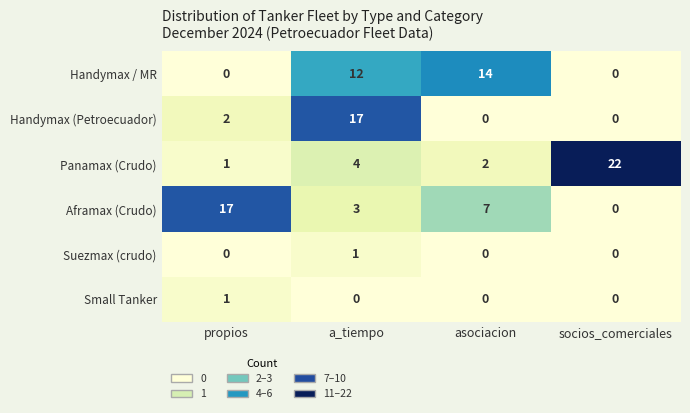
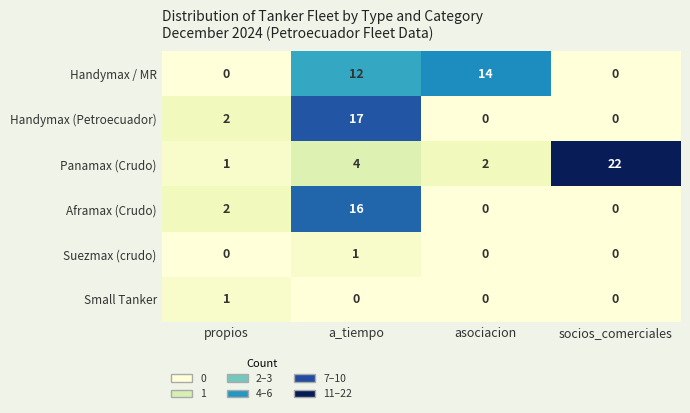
Aframax (Crudo), propios: 17 -> 2
Aframax (Crudo), a_tiempo: 3 -> 16
Aframax (Crudo), asociacion: 7 -> 0
